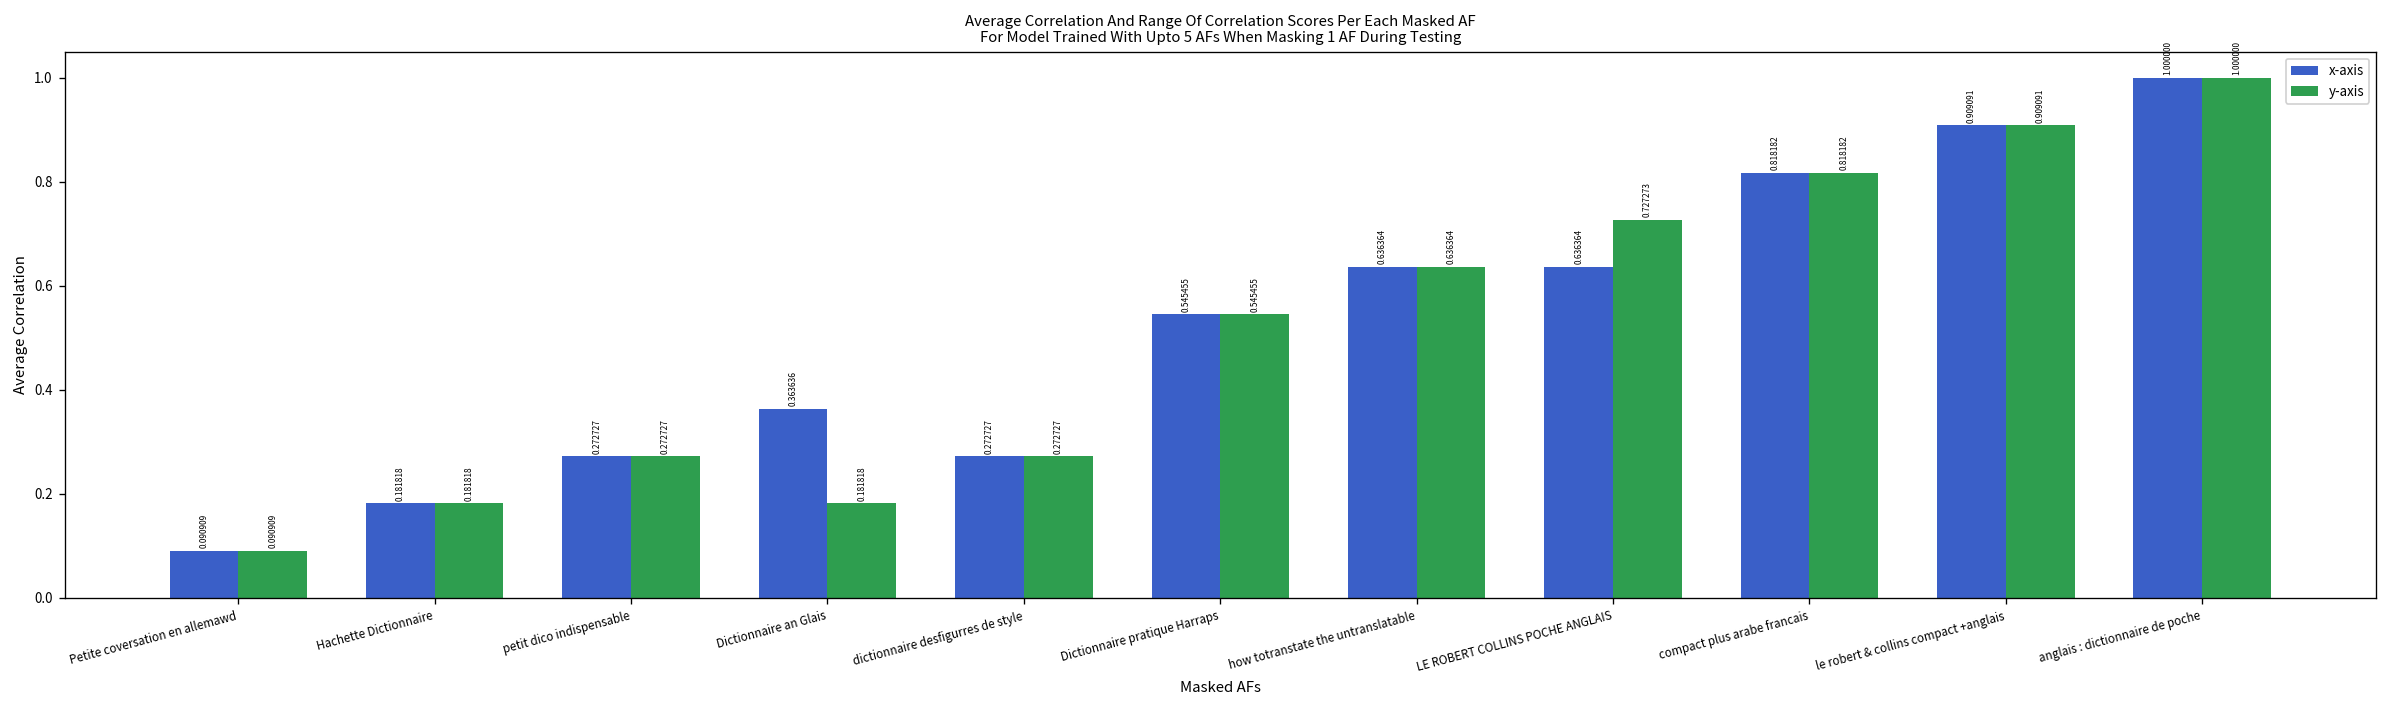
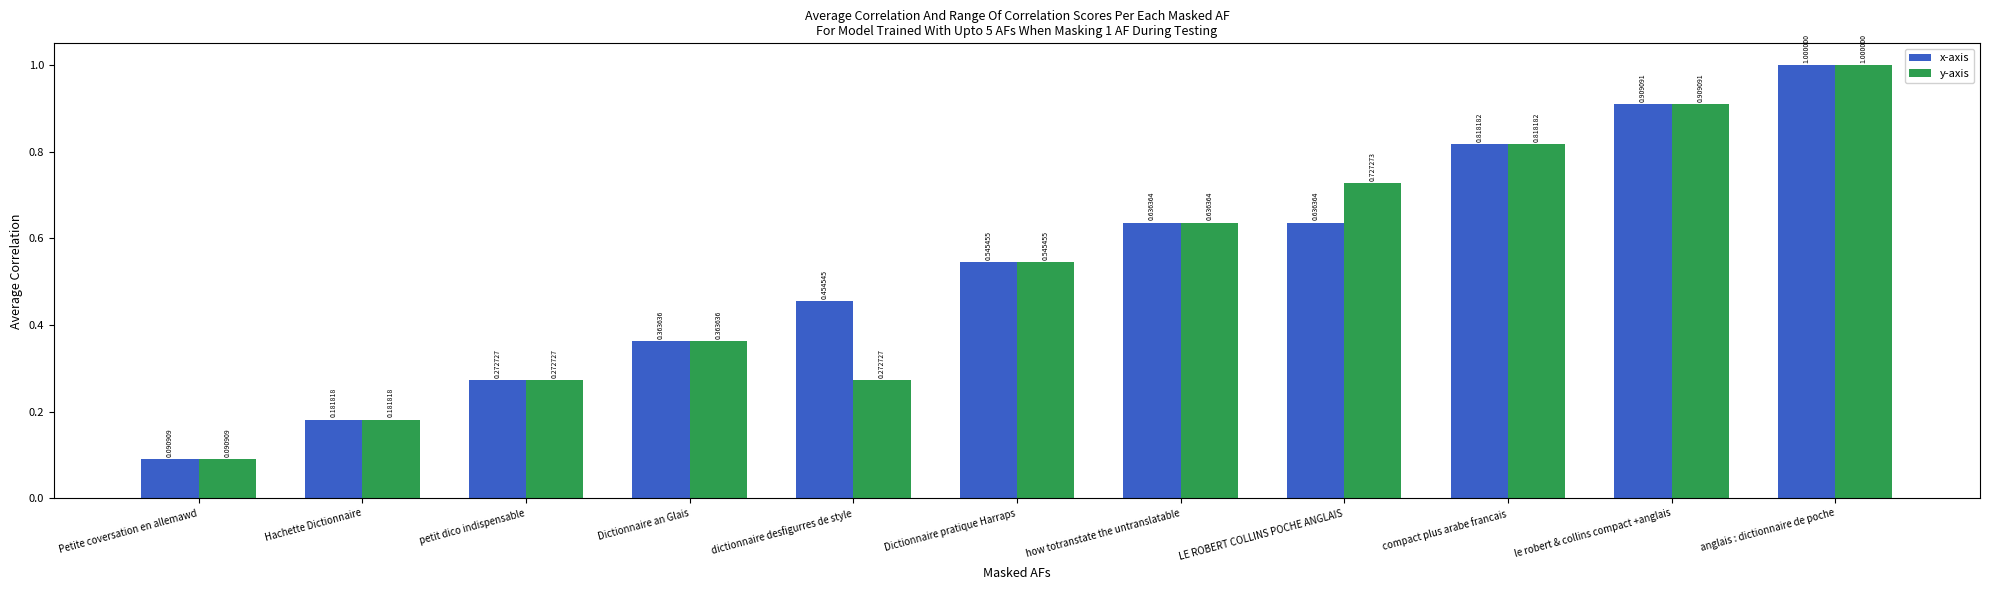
y-axis, Dictionnaire an Glais: 0.181818 -> 0.363636
x-axis, dictionnaire desfigurres de style: 0.272727 -> 0.454545
